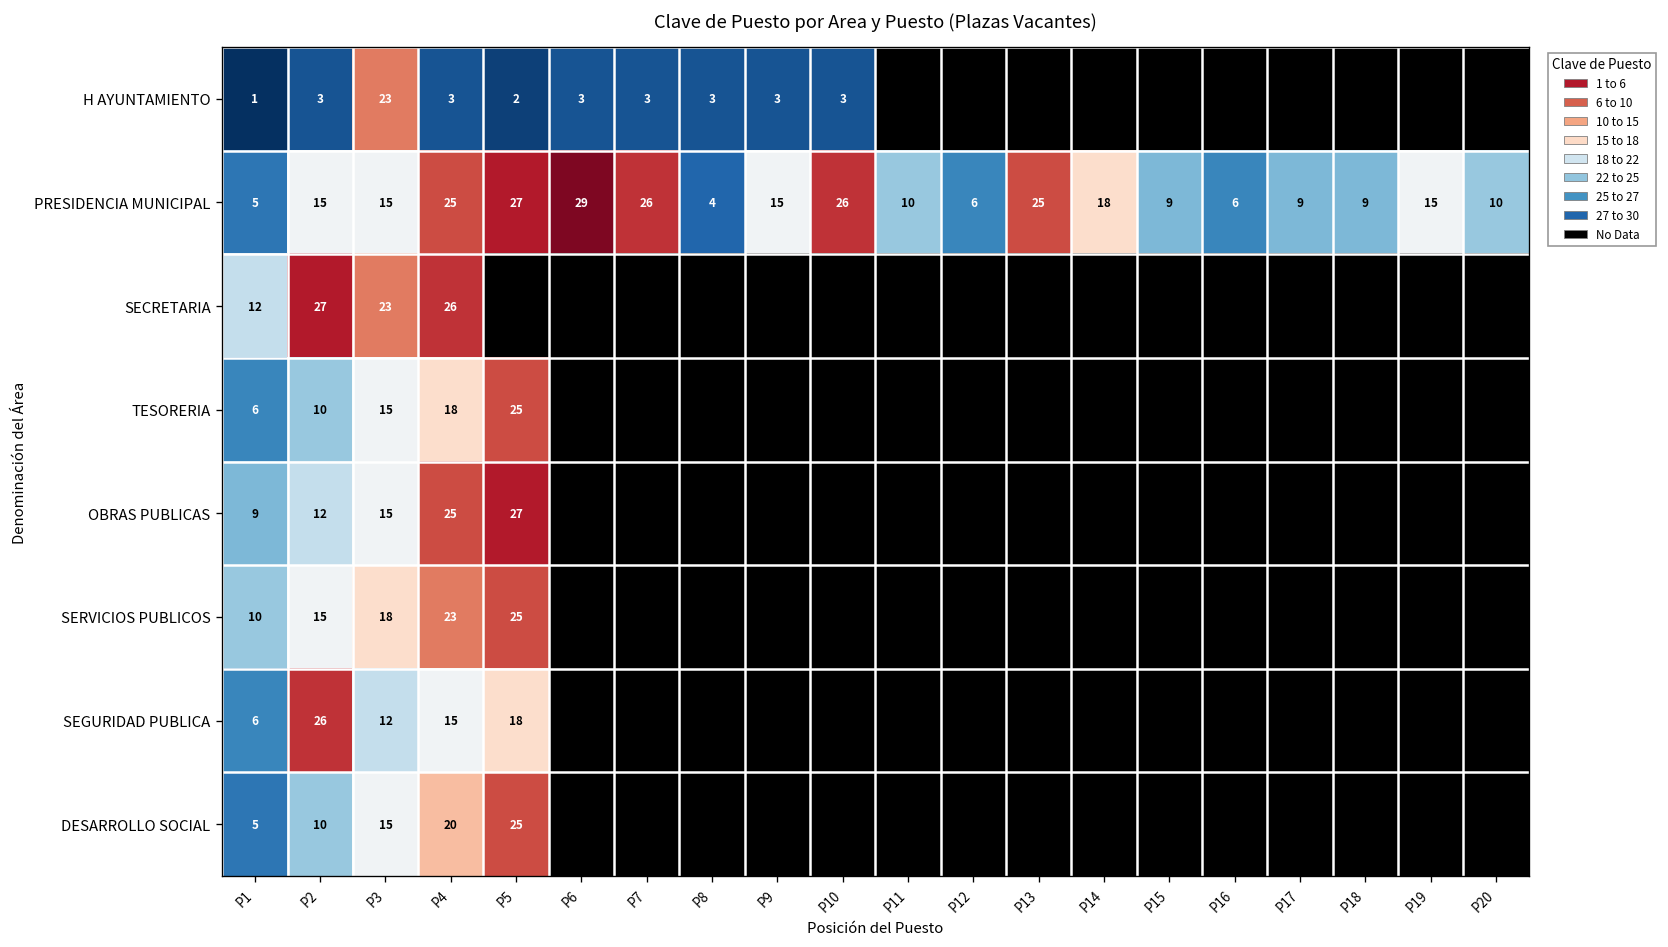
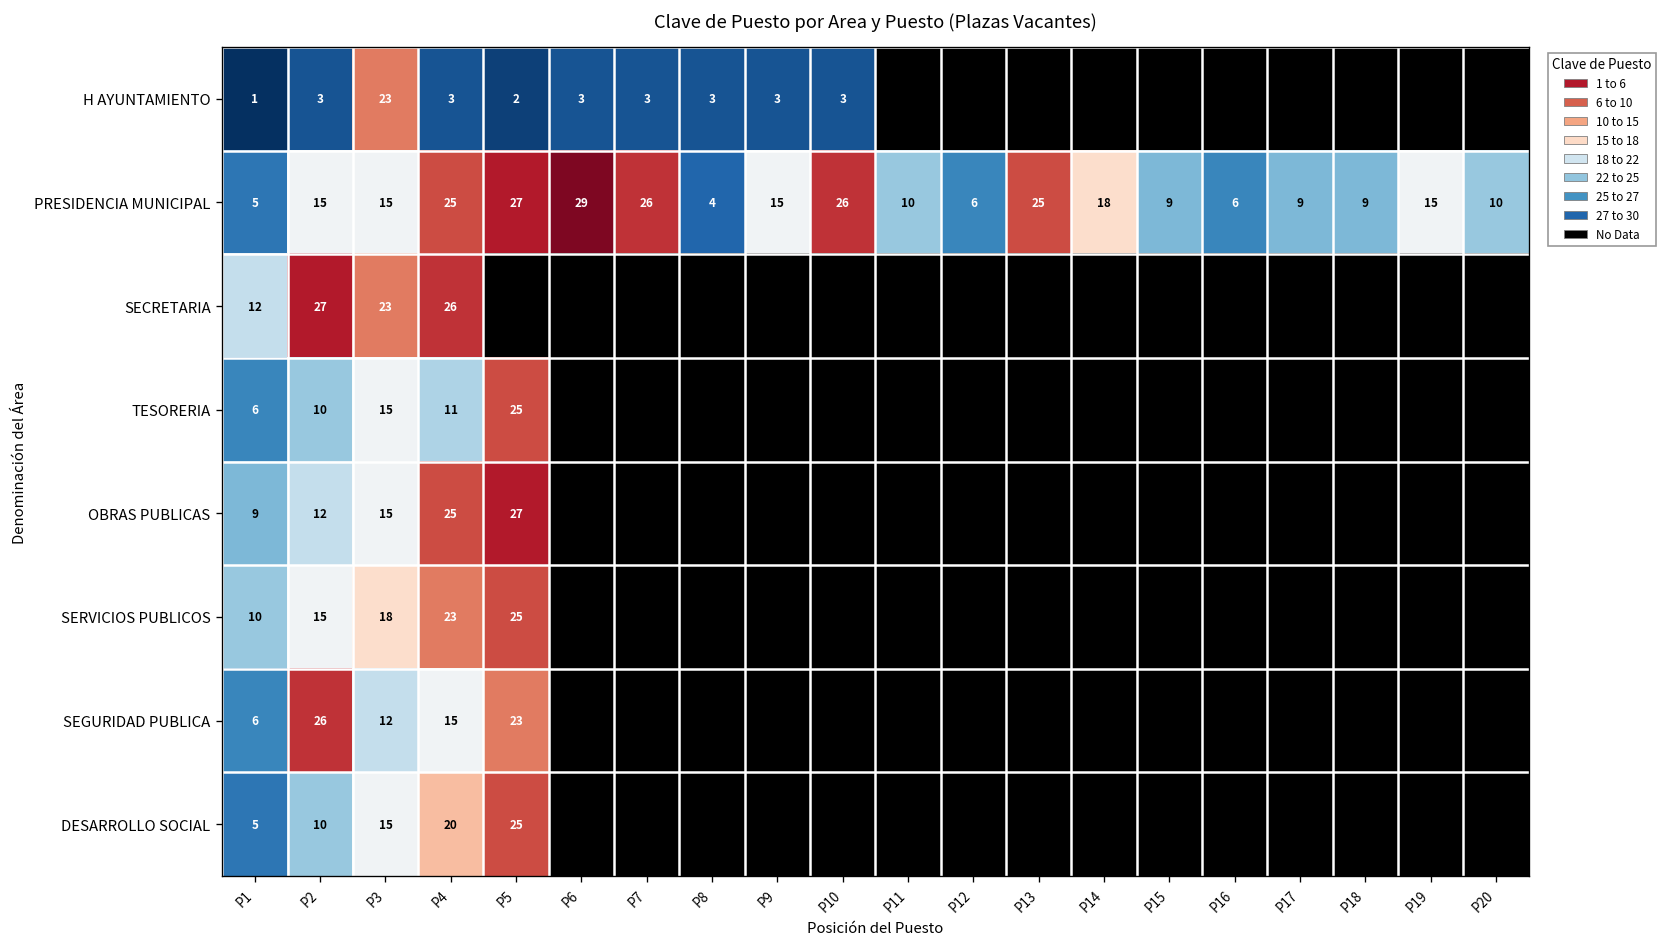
TESORERIA, P4: 18 -> 11
SEGURIDAD PUBLICA, P5: 18 -> 23
